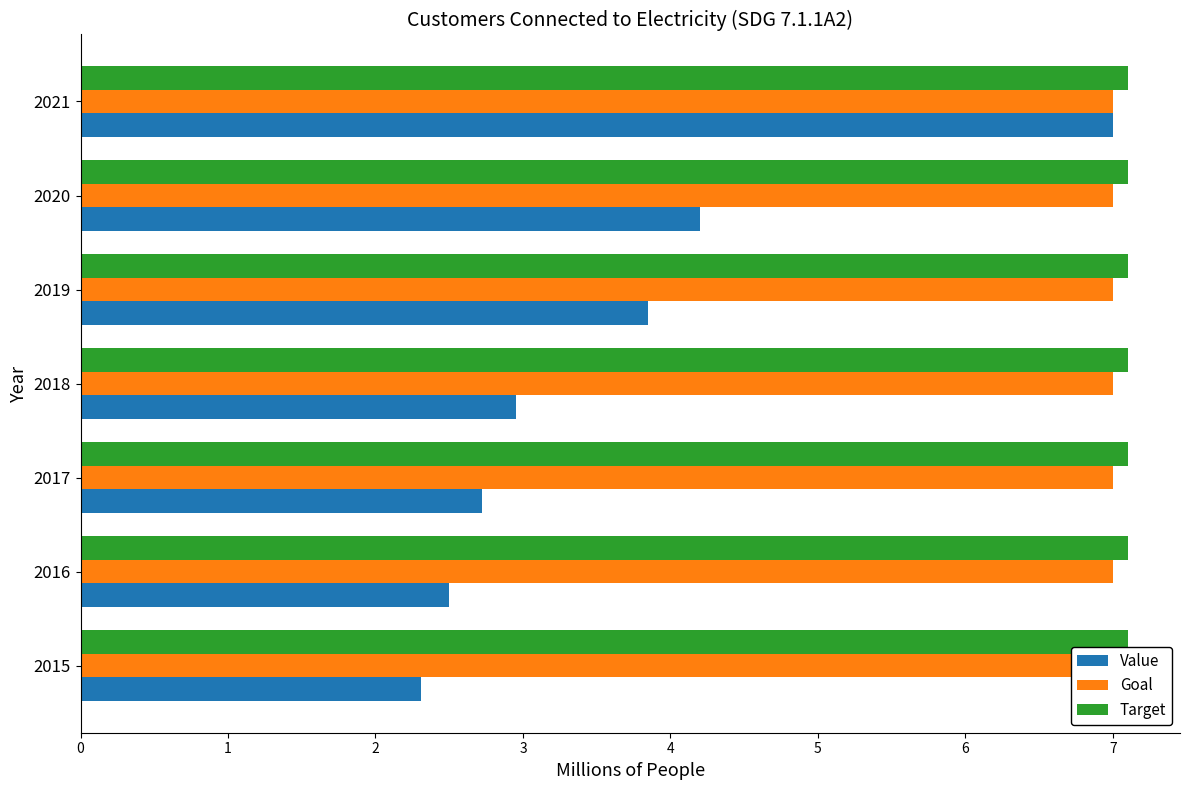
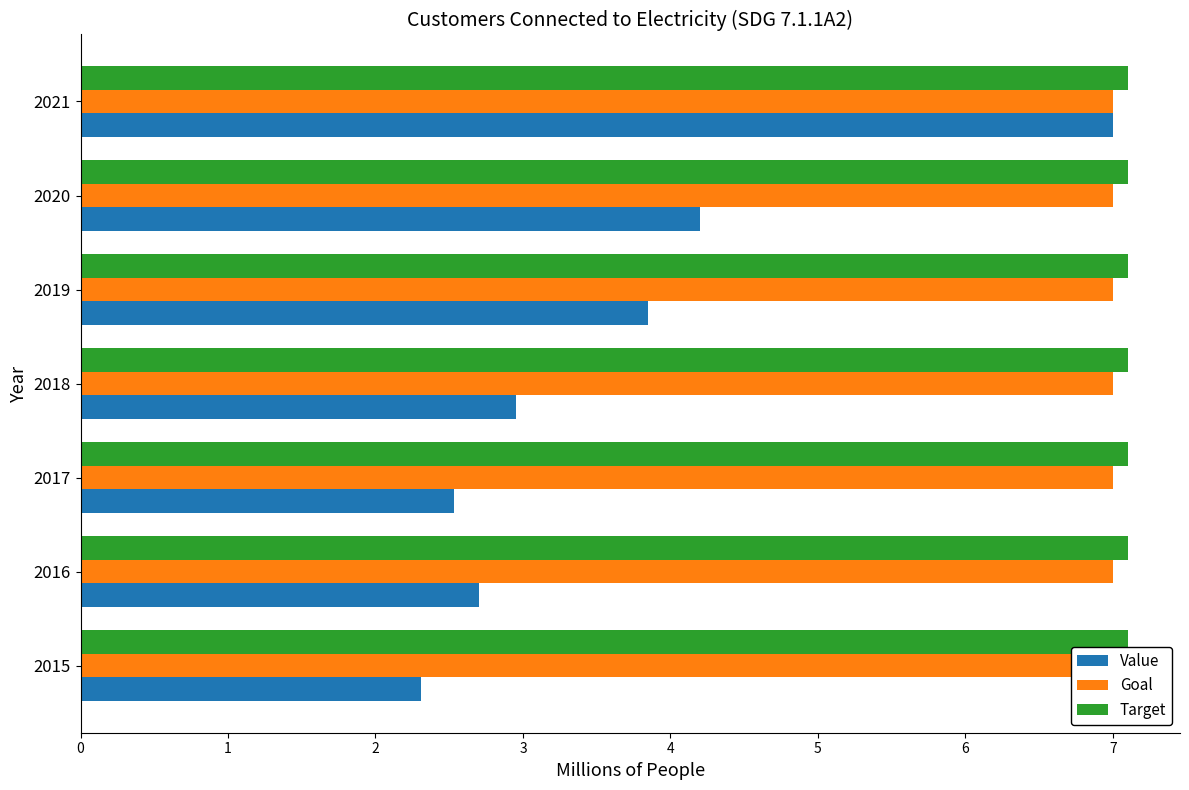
Value, 2017: 2.72 -> 2.53
Value, 2016: 2.5 -> 2.7
